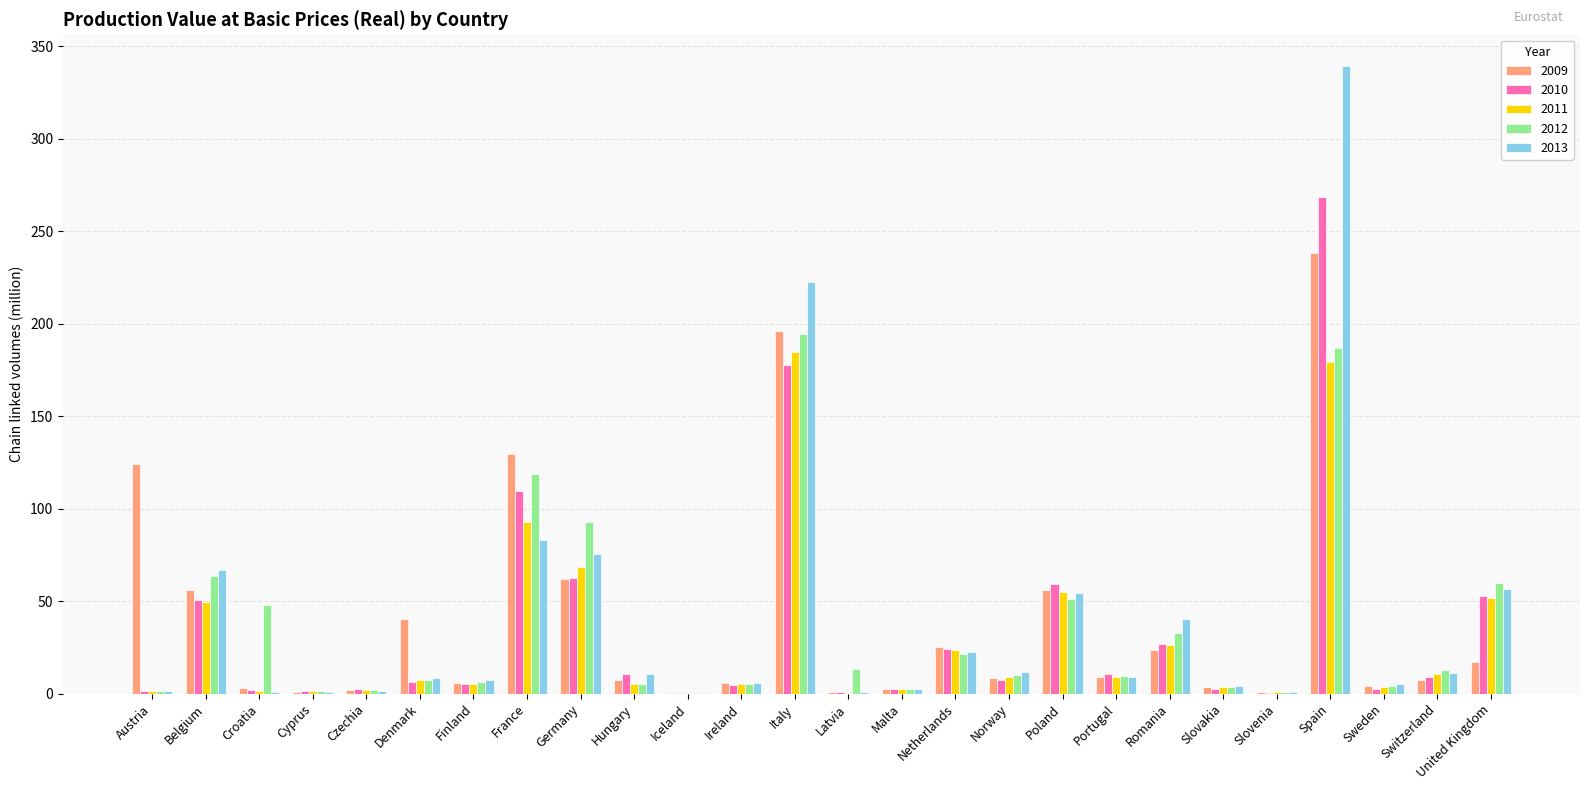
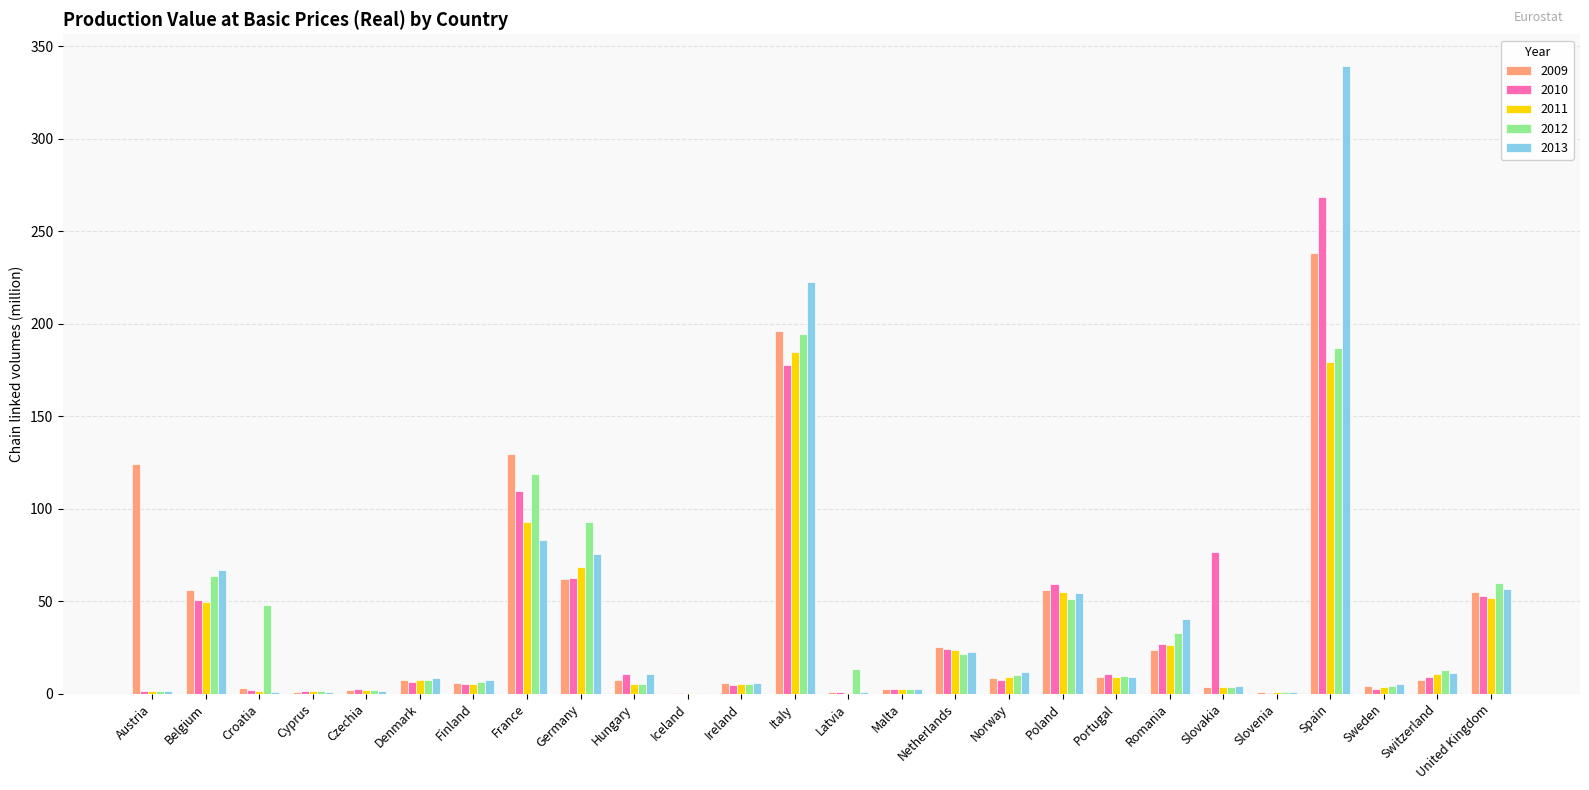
2009, Denmark: 41 -> 7
2010, Slovakia: 2 -> 77
2009, United Kingdom: 17 -> 55
